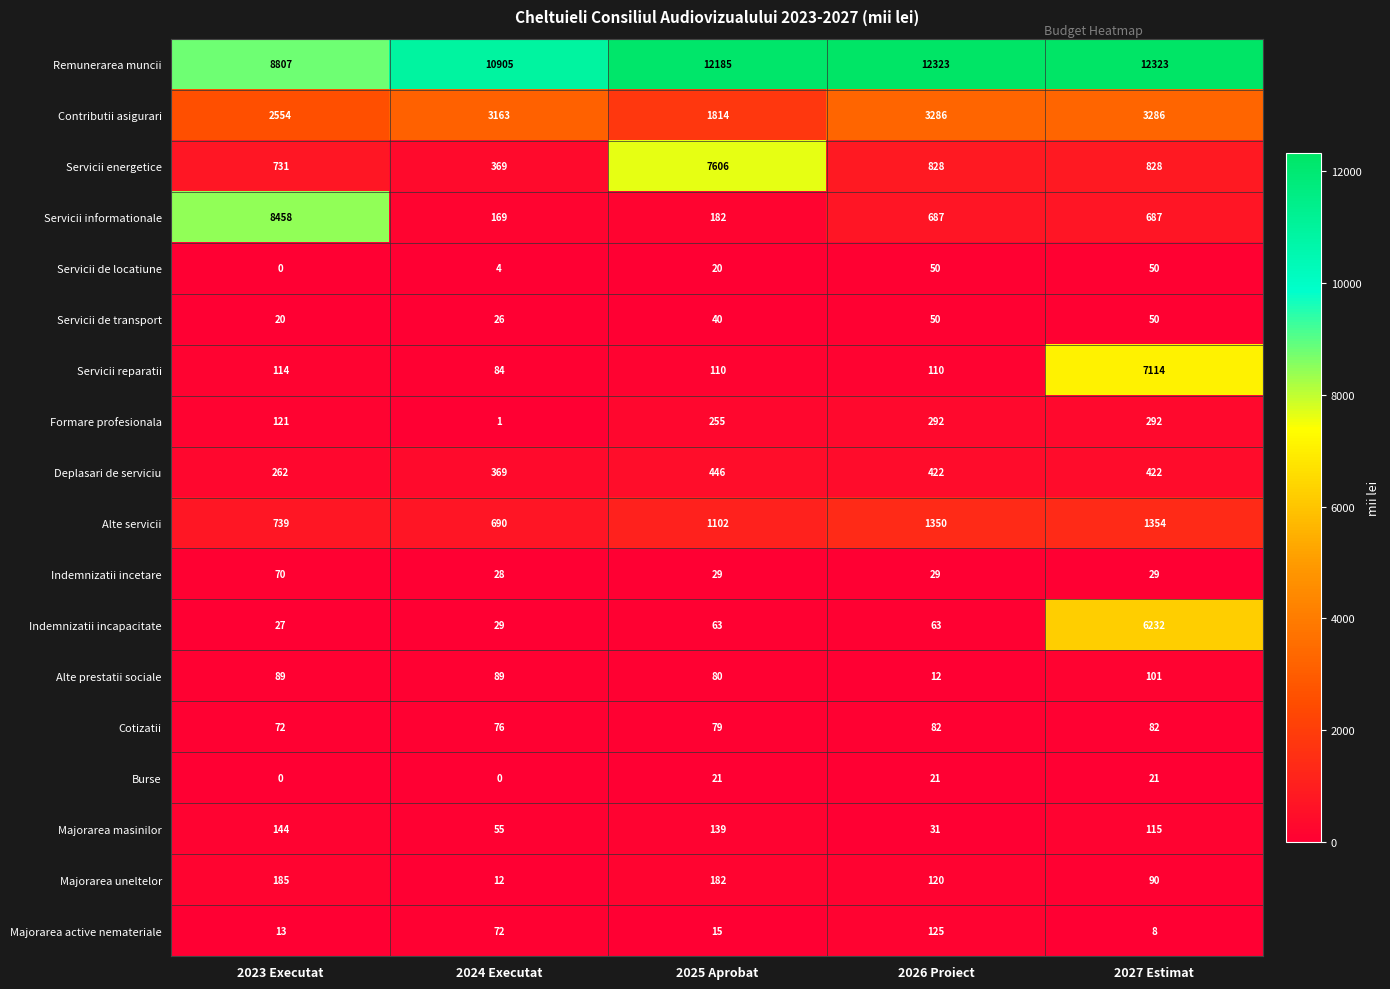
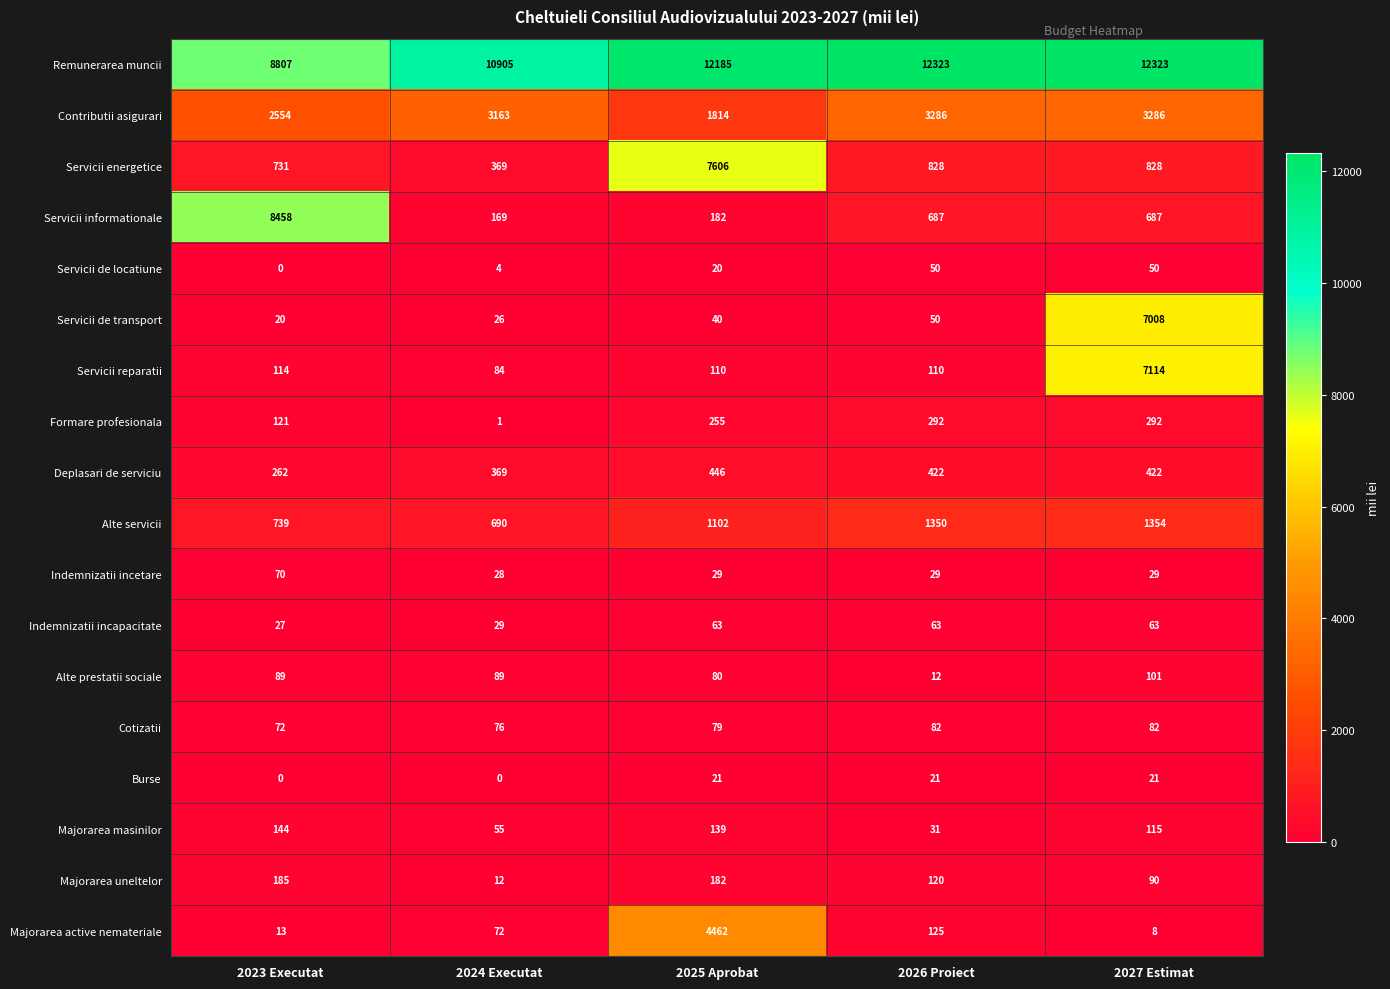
Servicii de transport, 2027 Estimat: 50 -> 7008
Indemnizatii incapacitate, 2027 Estimat: 6232 -> 63
Majorarea active nemateriale, 2025 Aprobat: 15 -> 4462
